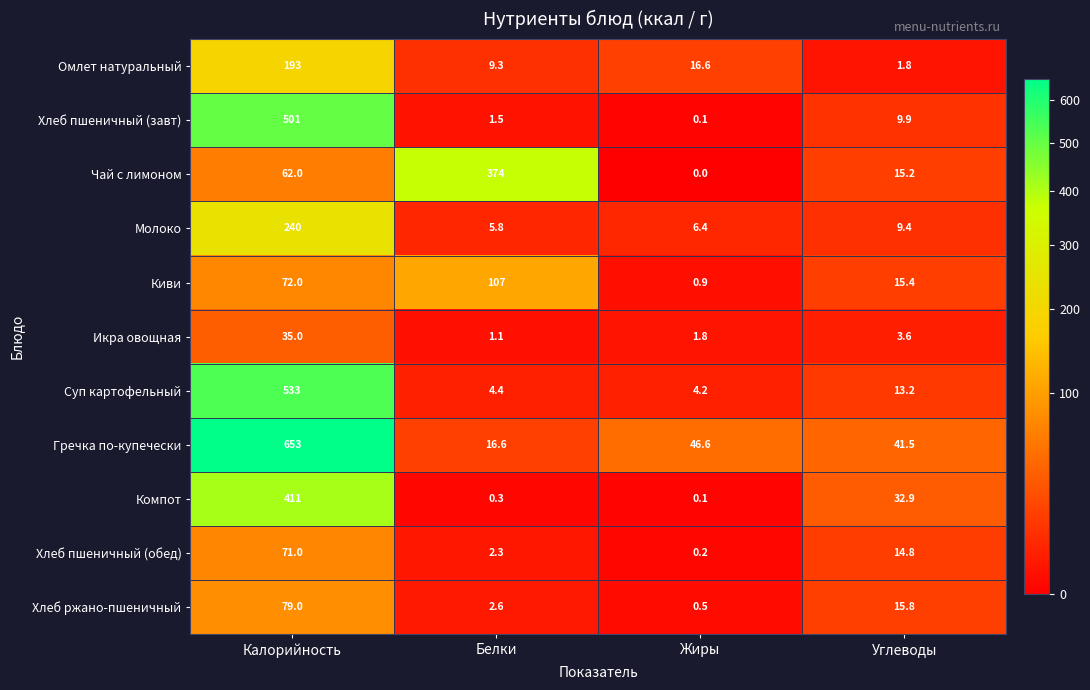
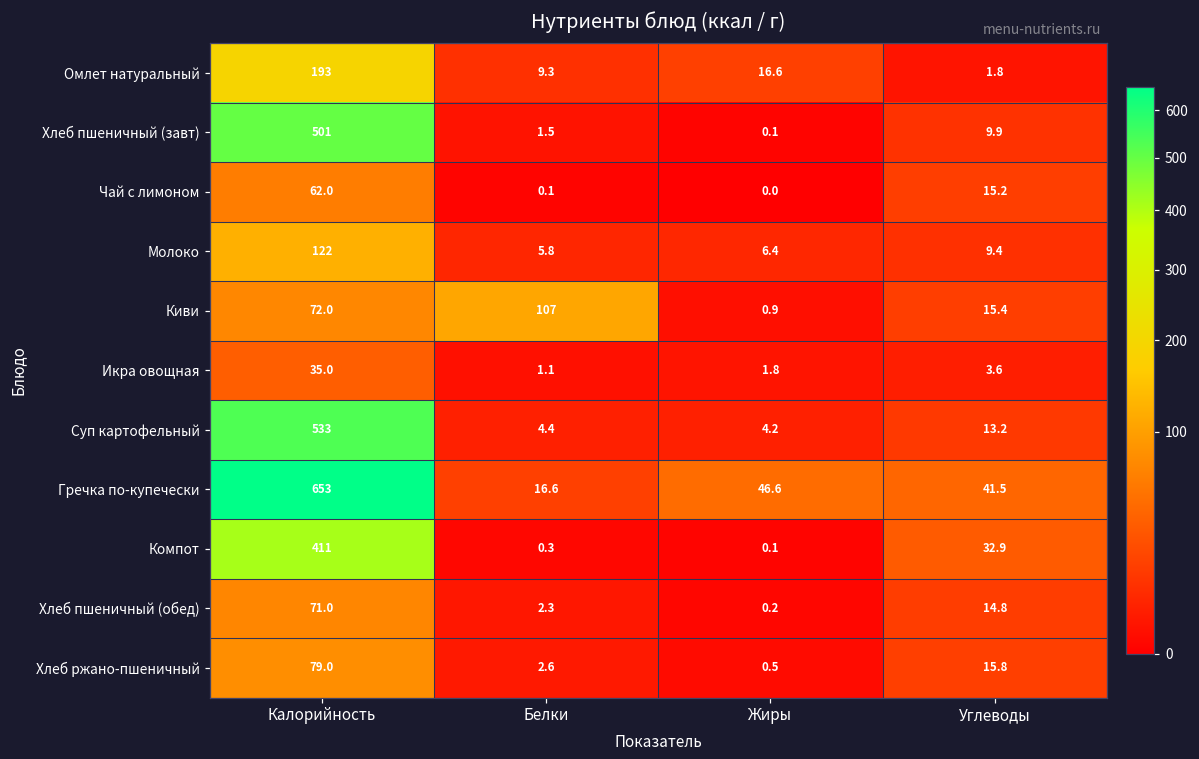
Чай с лимоном, Белки: 374 -> 0.1
Молоко, Калорийность: 240 -> 122
